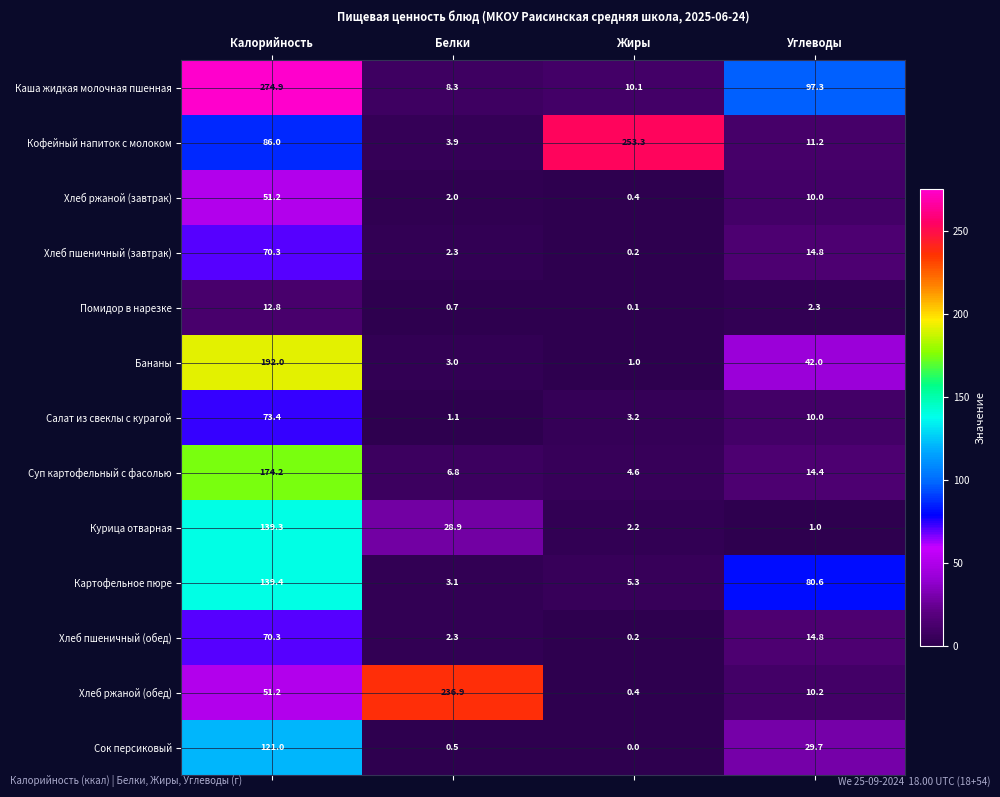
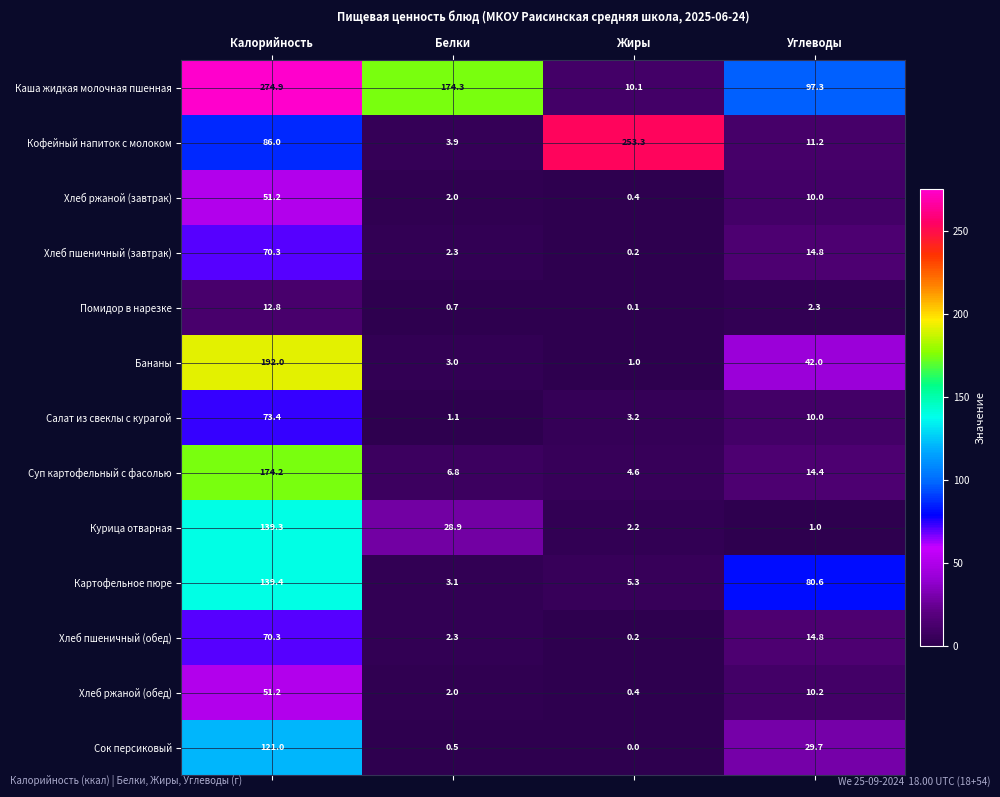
Каша жидкая молочная пшенная, Белки: 8.3 -> 174.3
Хлеб ржаной (обед), Белки: 236.9 -> 2.0
